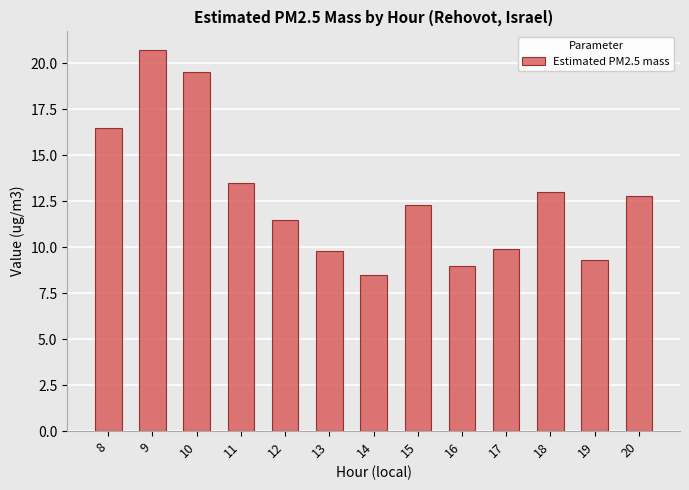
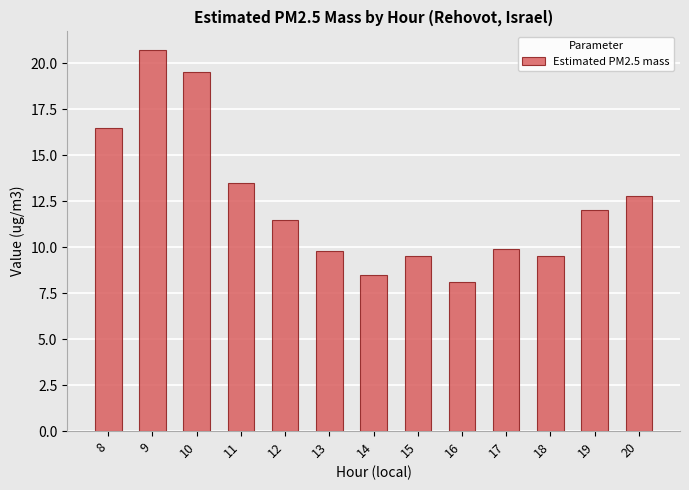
15: 12.3 -> 9.5
16: 9.0 -> 8.1
18: 13.0 -> 9.5
19: 9.3 -> 12.0
